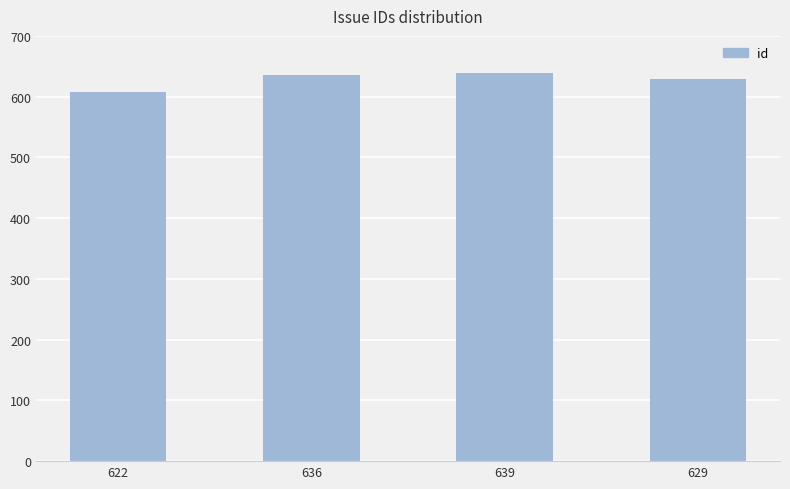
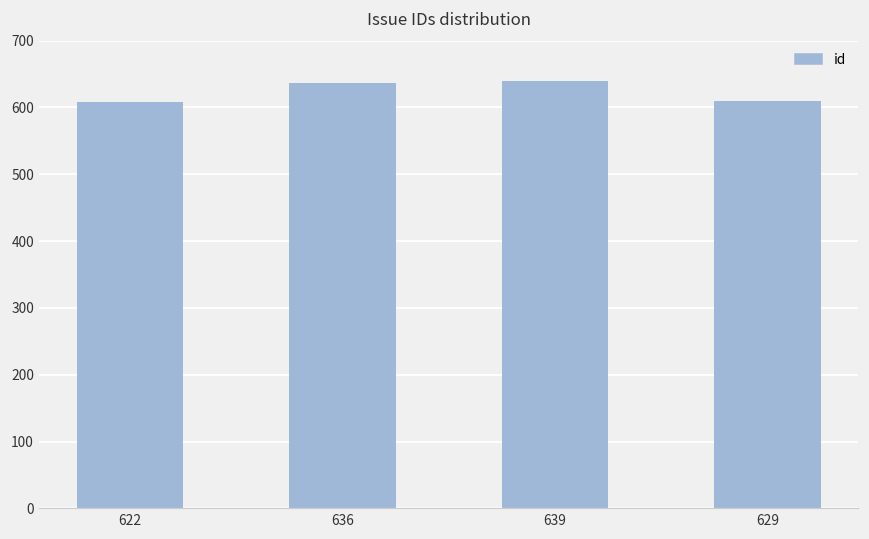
629: 630 -> 610
